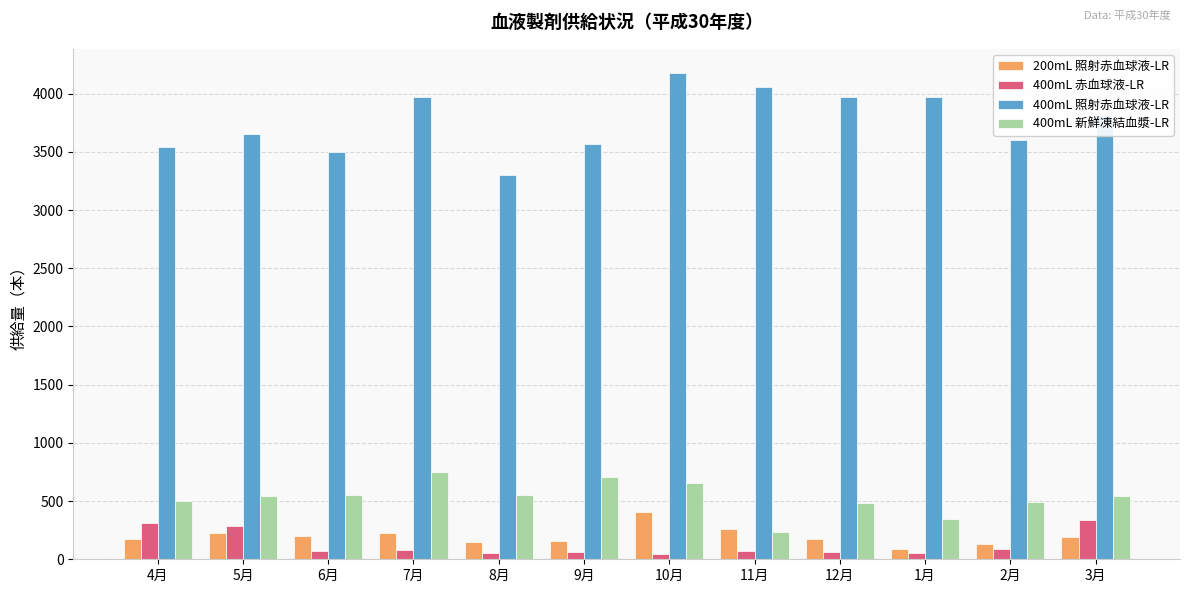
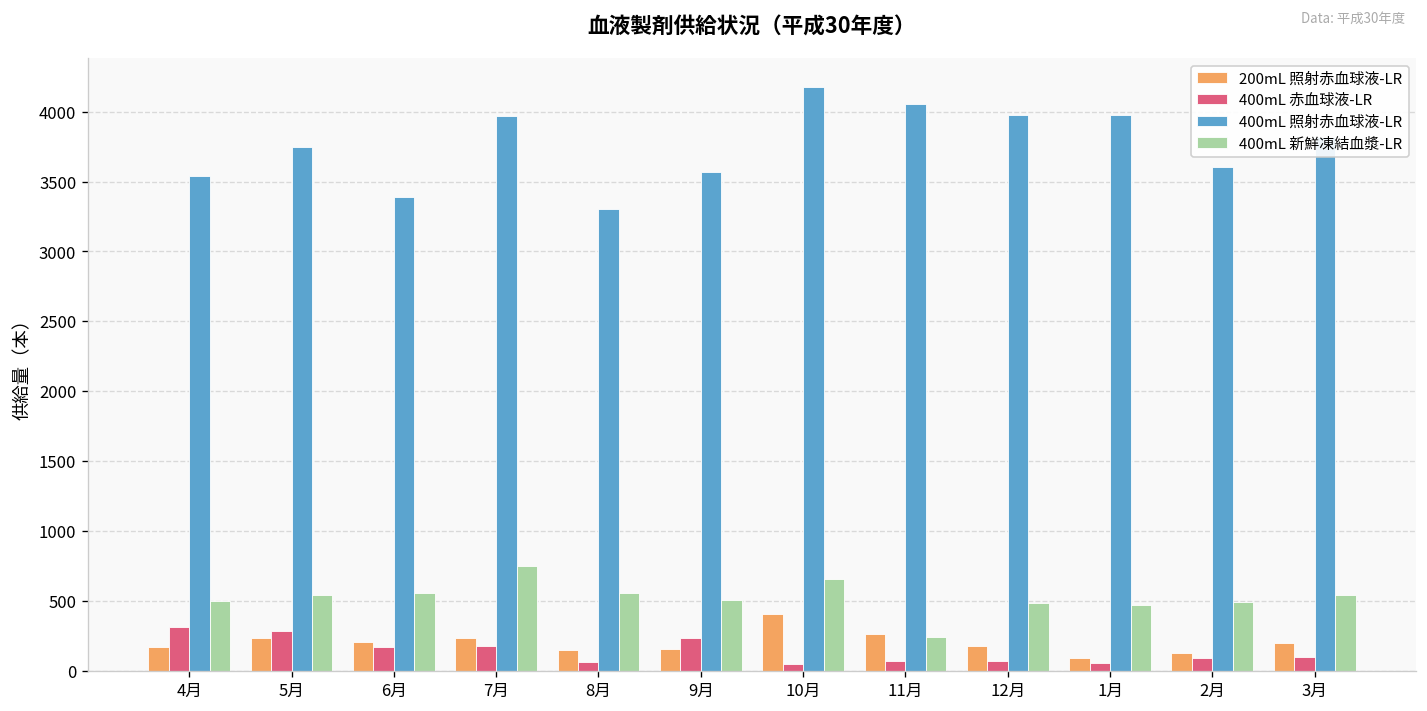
400mL 照射赤血球液-LR, 5月: 3660 -> 3750
400mL 赤血球液-LR, 6月: 70 -> 170
400mL 照射赤血球液-LR, 6月: 3500 -> 3390
400mL 赤血球液-LR, 7月: 80 -> 180
400mL 赤血球液-LR, 9月: 60 -> 230
400mL 新鮮凍結血漿-LR, 9月: 710 -> 500
400mL 新鮮凍結血漿-LR, 1月: 340 -> 470
400mL 赤血球液-LR, 3月: 340 -> 100
